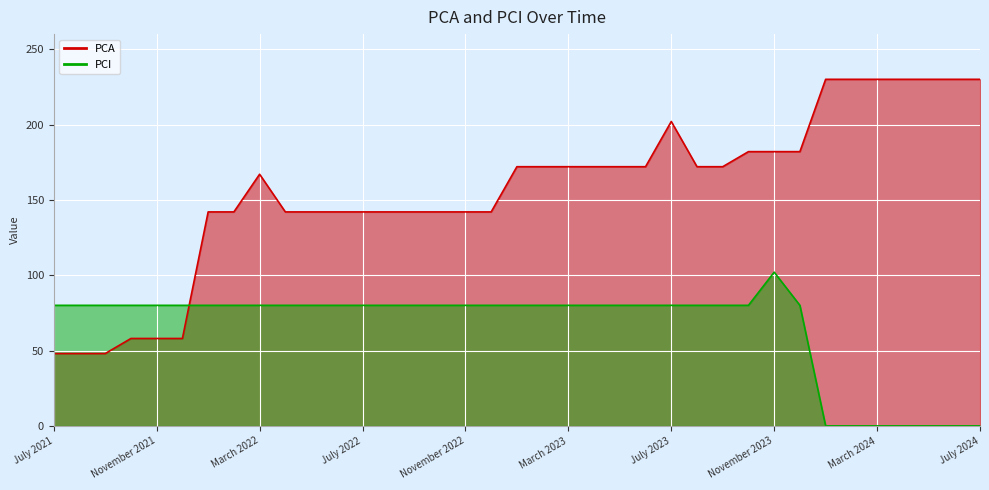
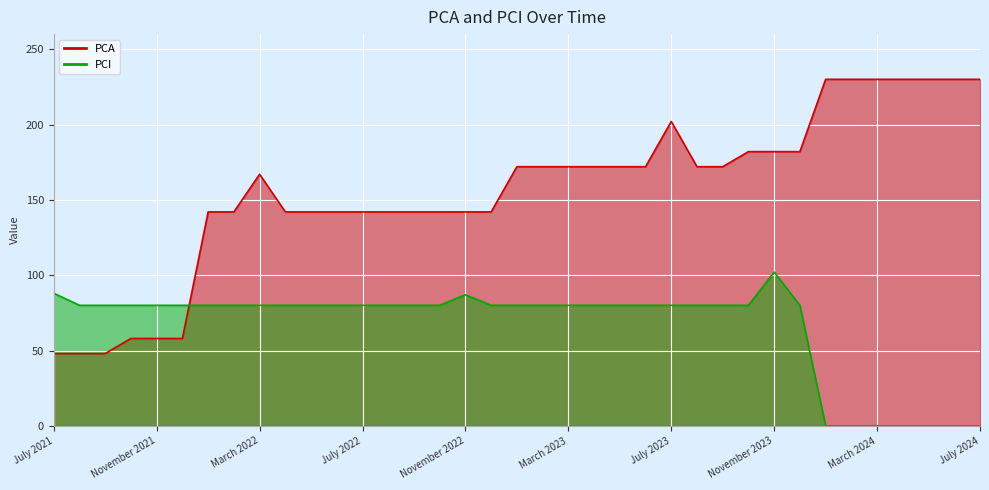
PCI, July 2021: 80 -> 88
PCI, November 2022: 80 -> 87
